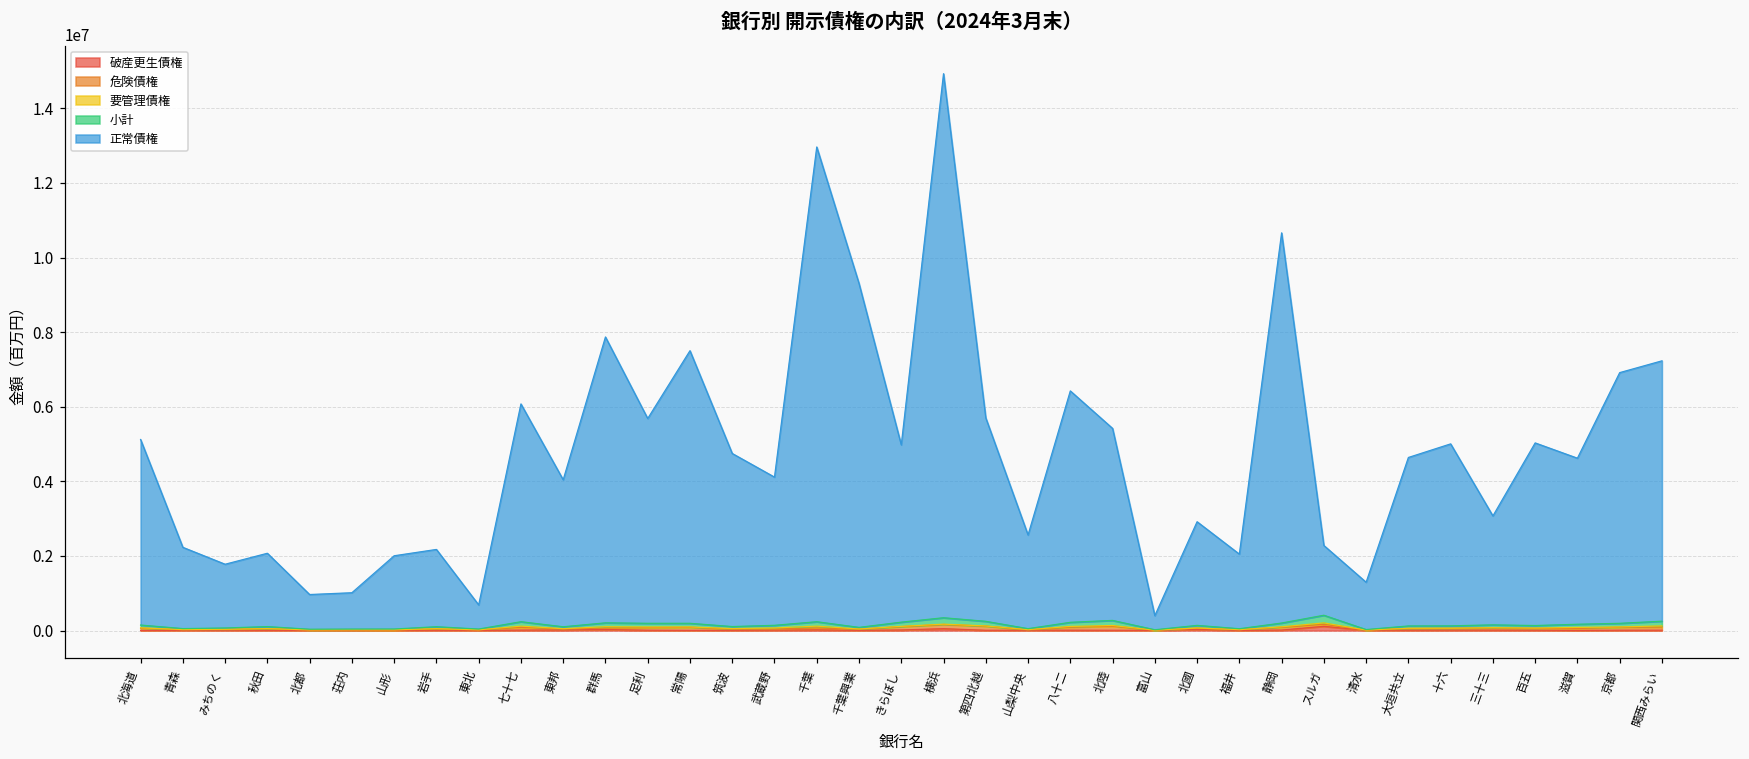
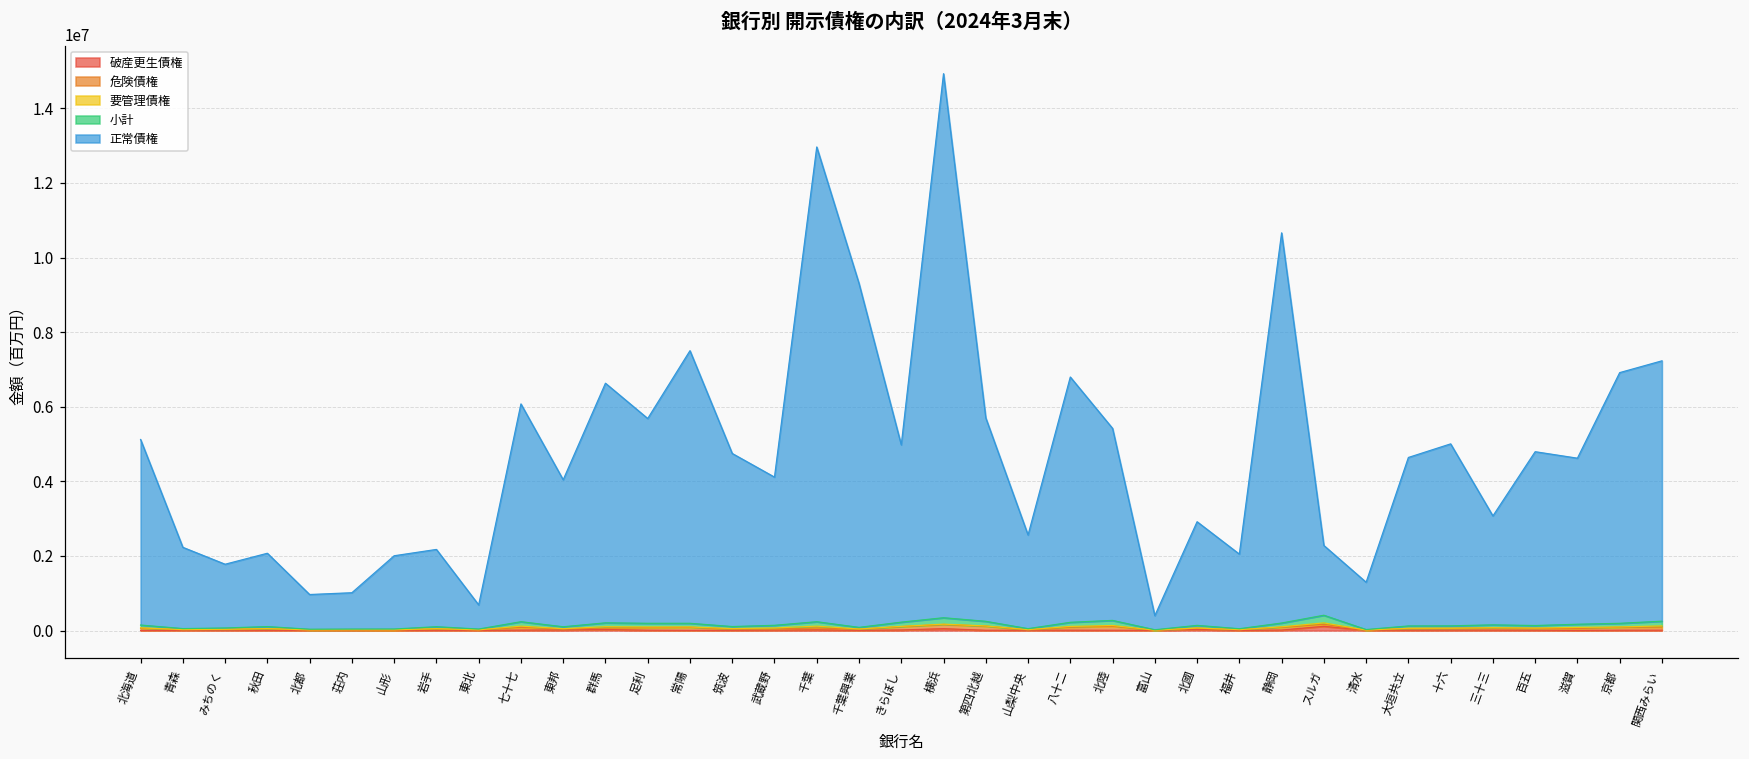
正常債権, 群馬: 7700000 -> 6400000
正常債権, 八十二: 6200000 -> 6600000
正常債権, 百五: 4900000 -> 4700000
